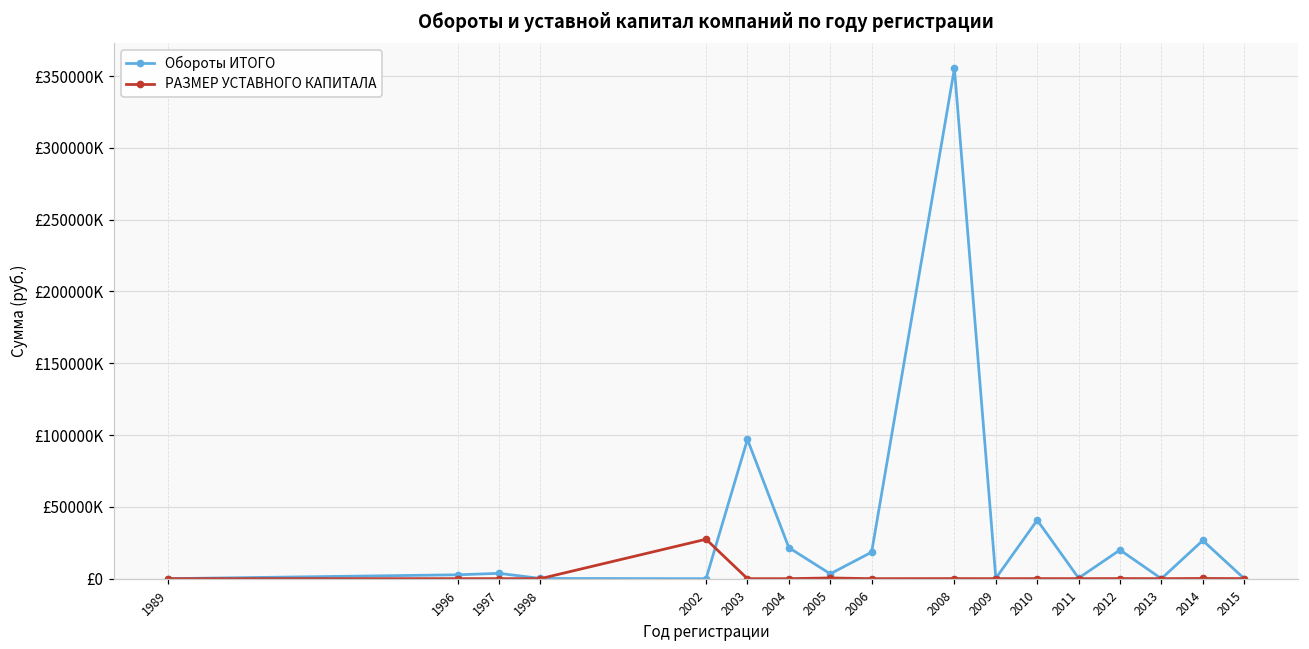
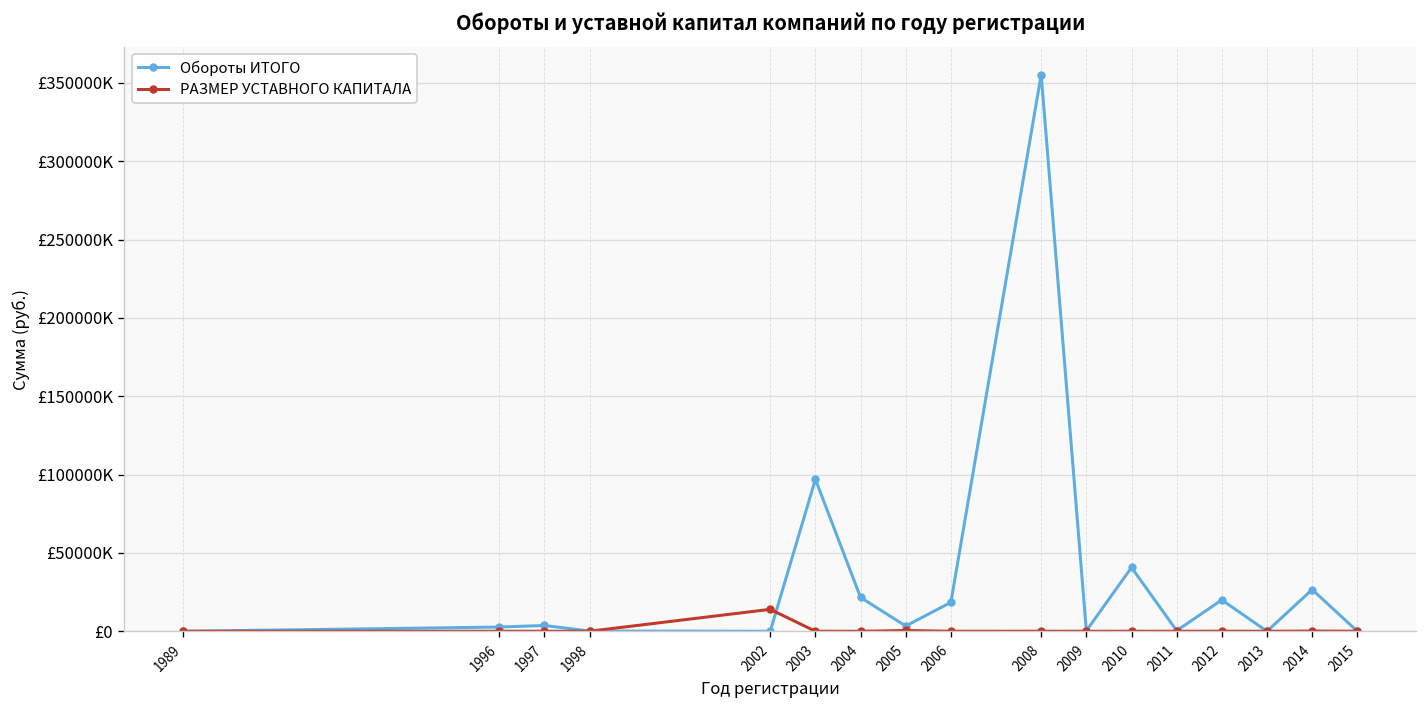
РАЗМЕР УСТАВНОГО КАПИТАЛА, 2002: £27000000 -> £14000000
